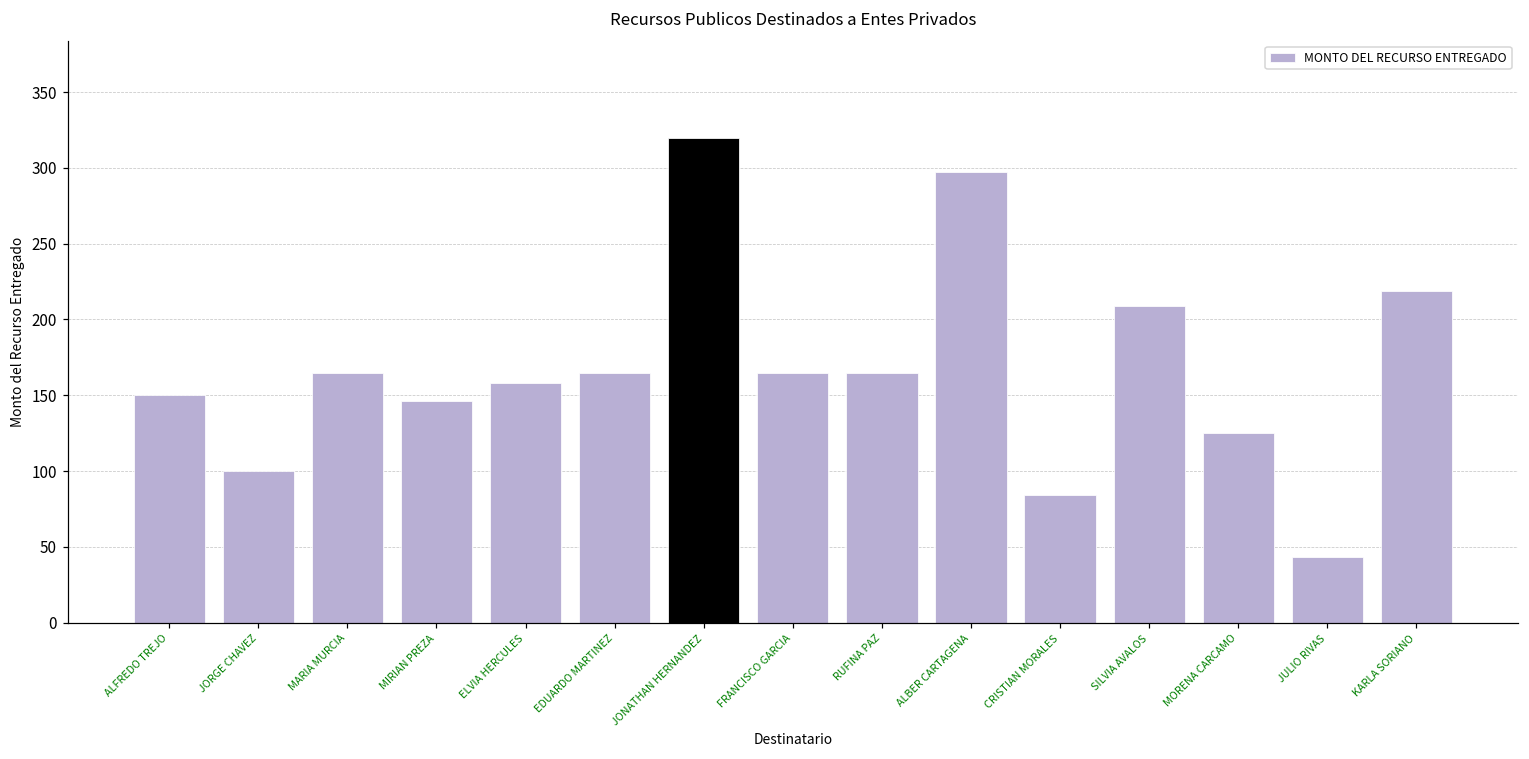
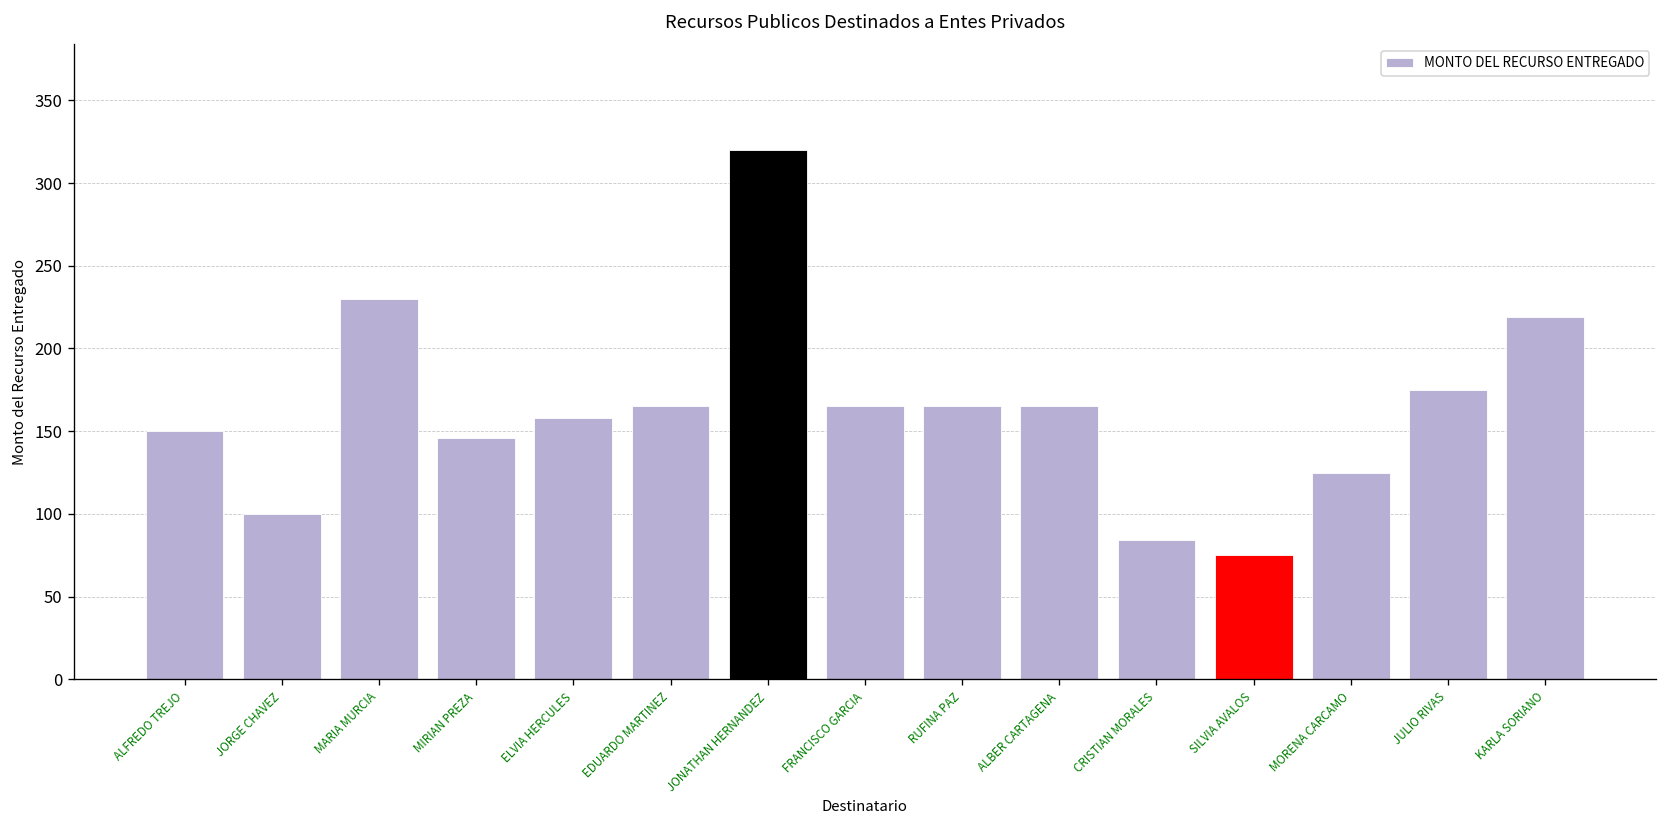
MARIA MURCIA: 165 -> 230
ALBER CARTAGENA: 297 -> 165
SILVIA AVALOS: 209 -> 75
JULIO RIVAS: 43 -> 175
